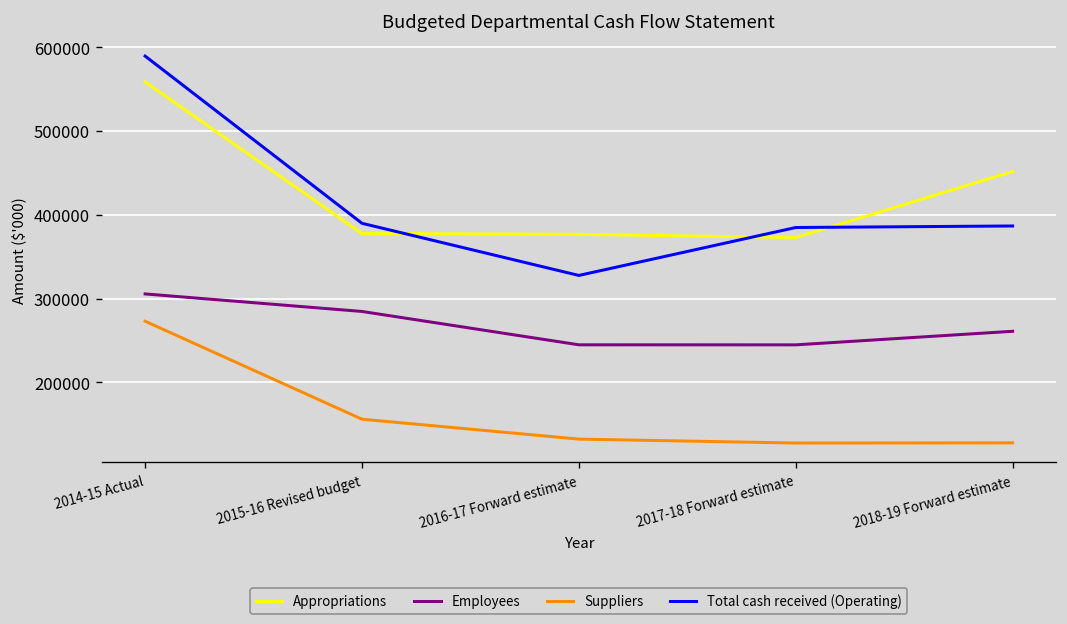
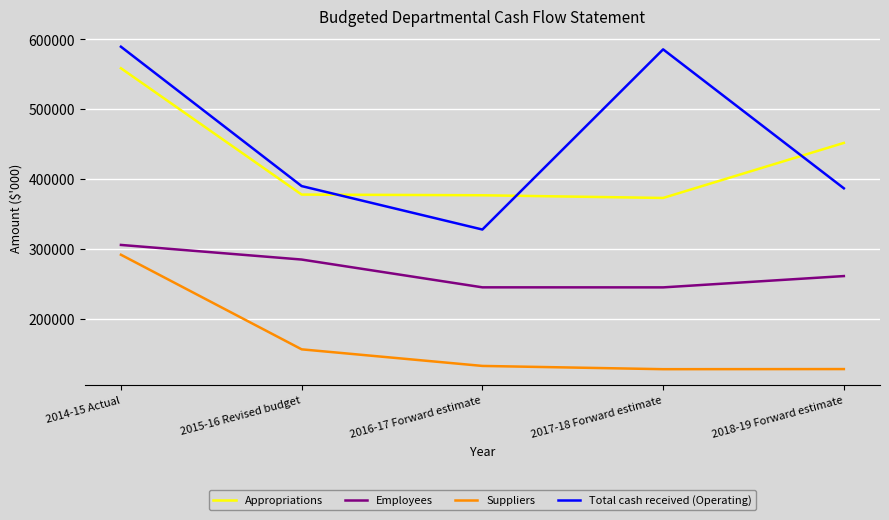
Suppliers, 2014-15 Actual: 270000 -> 290000
Total cash received (Operating), 2017-18 Forward estimate: 380000 -> 590000
